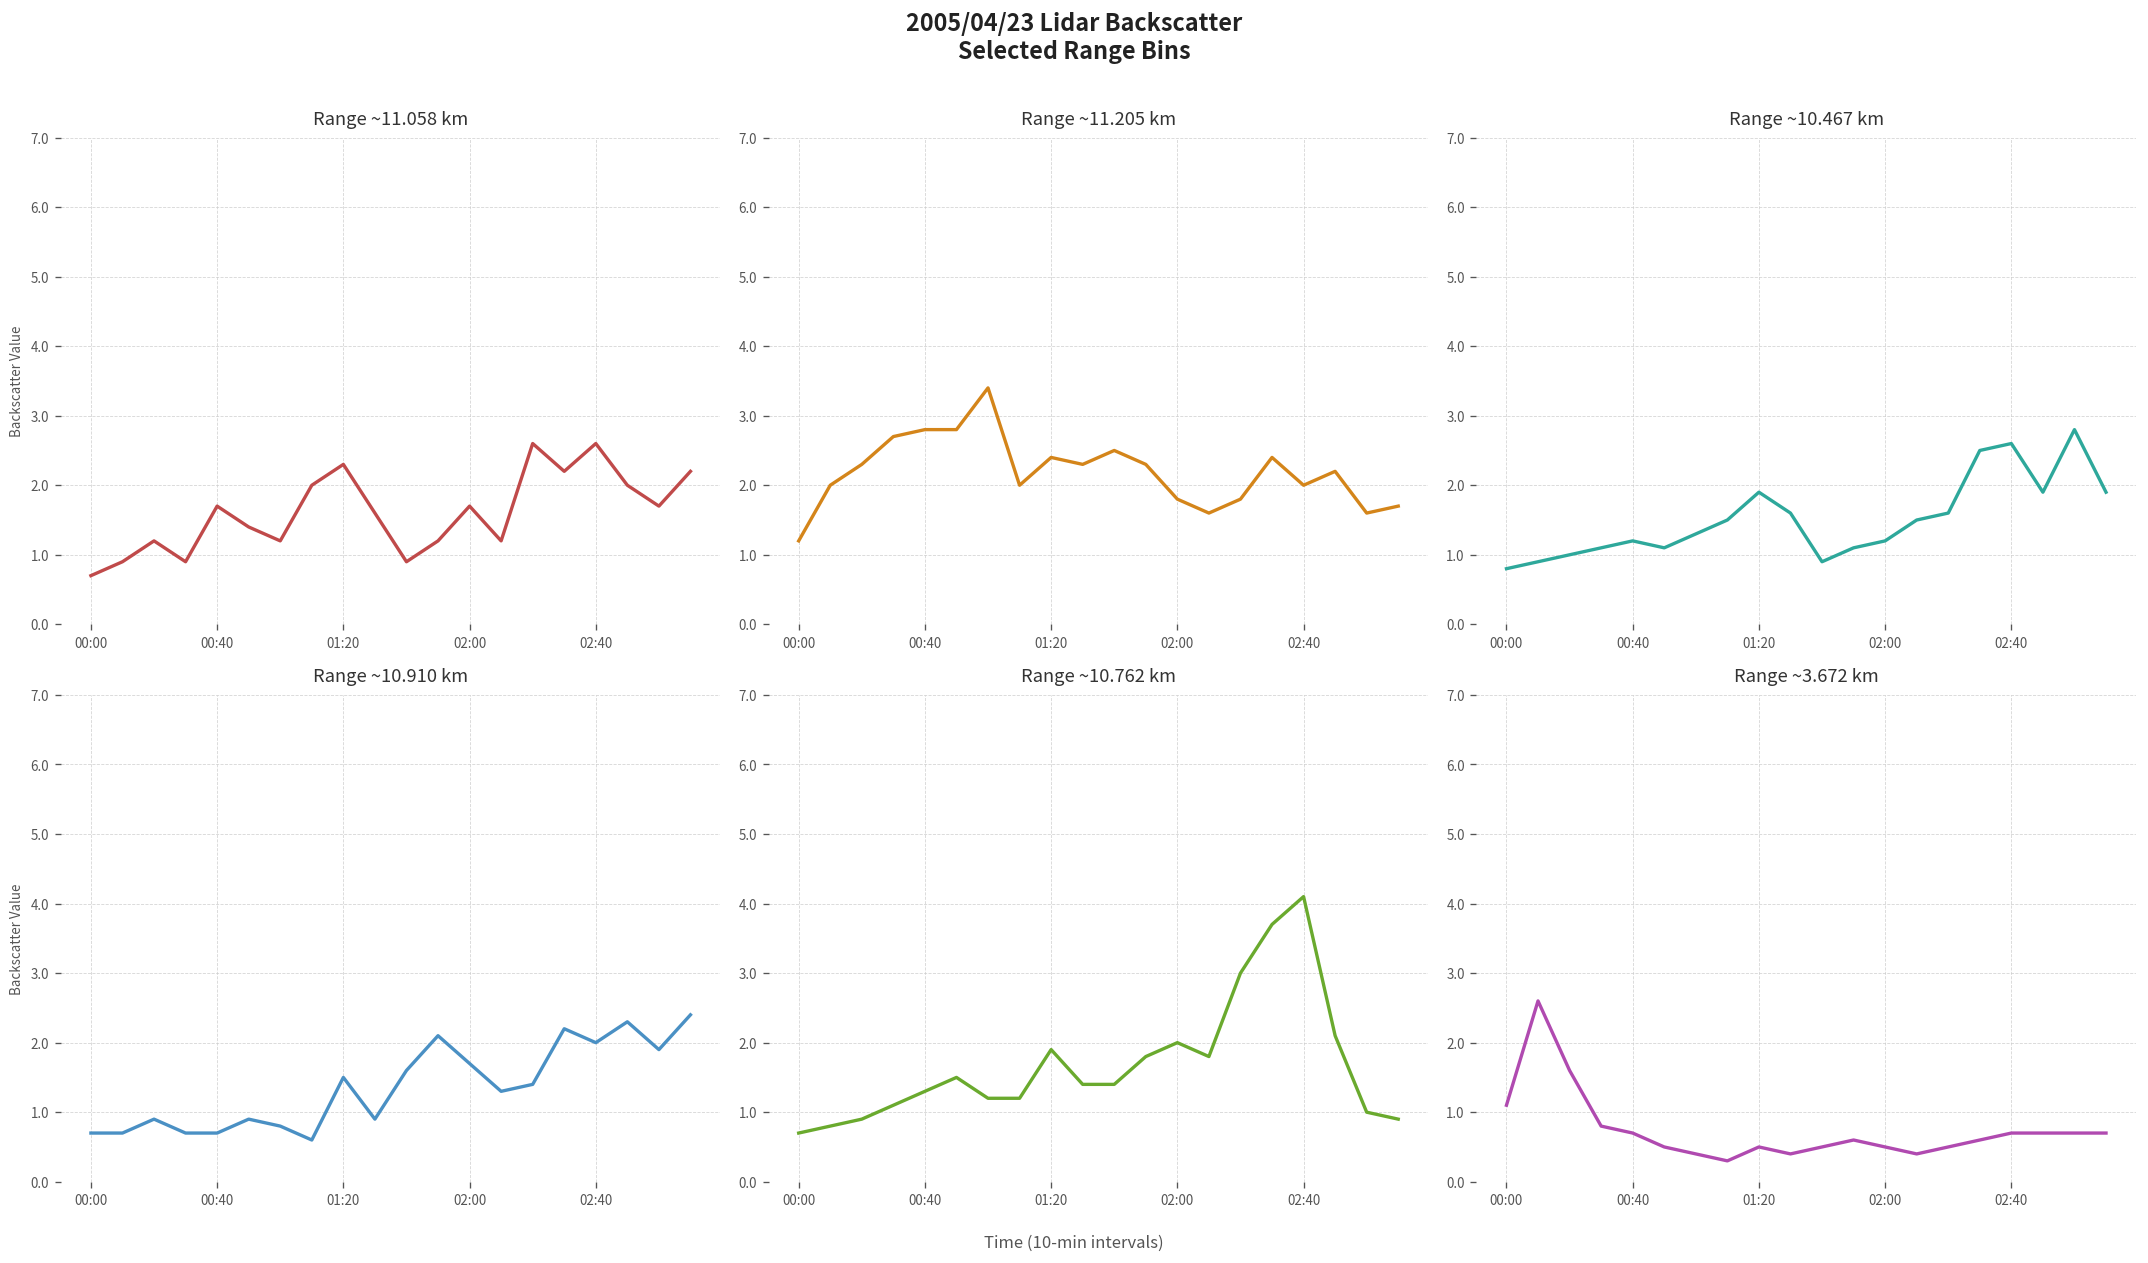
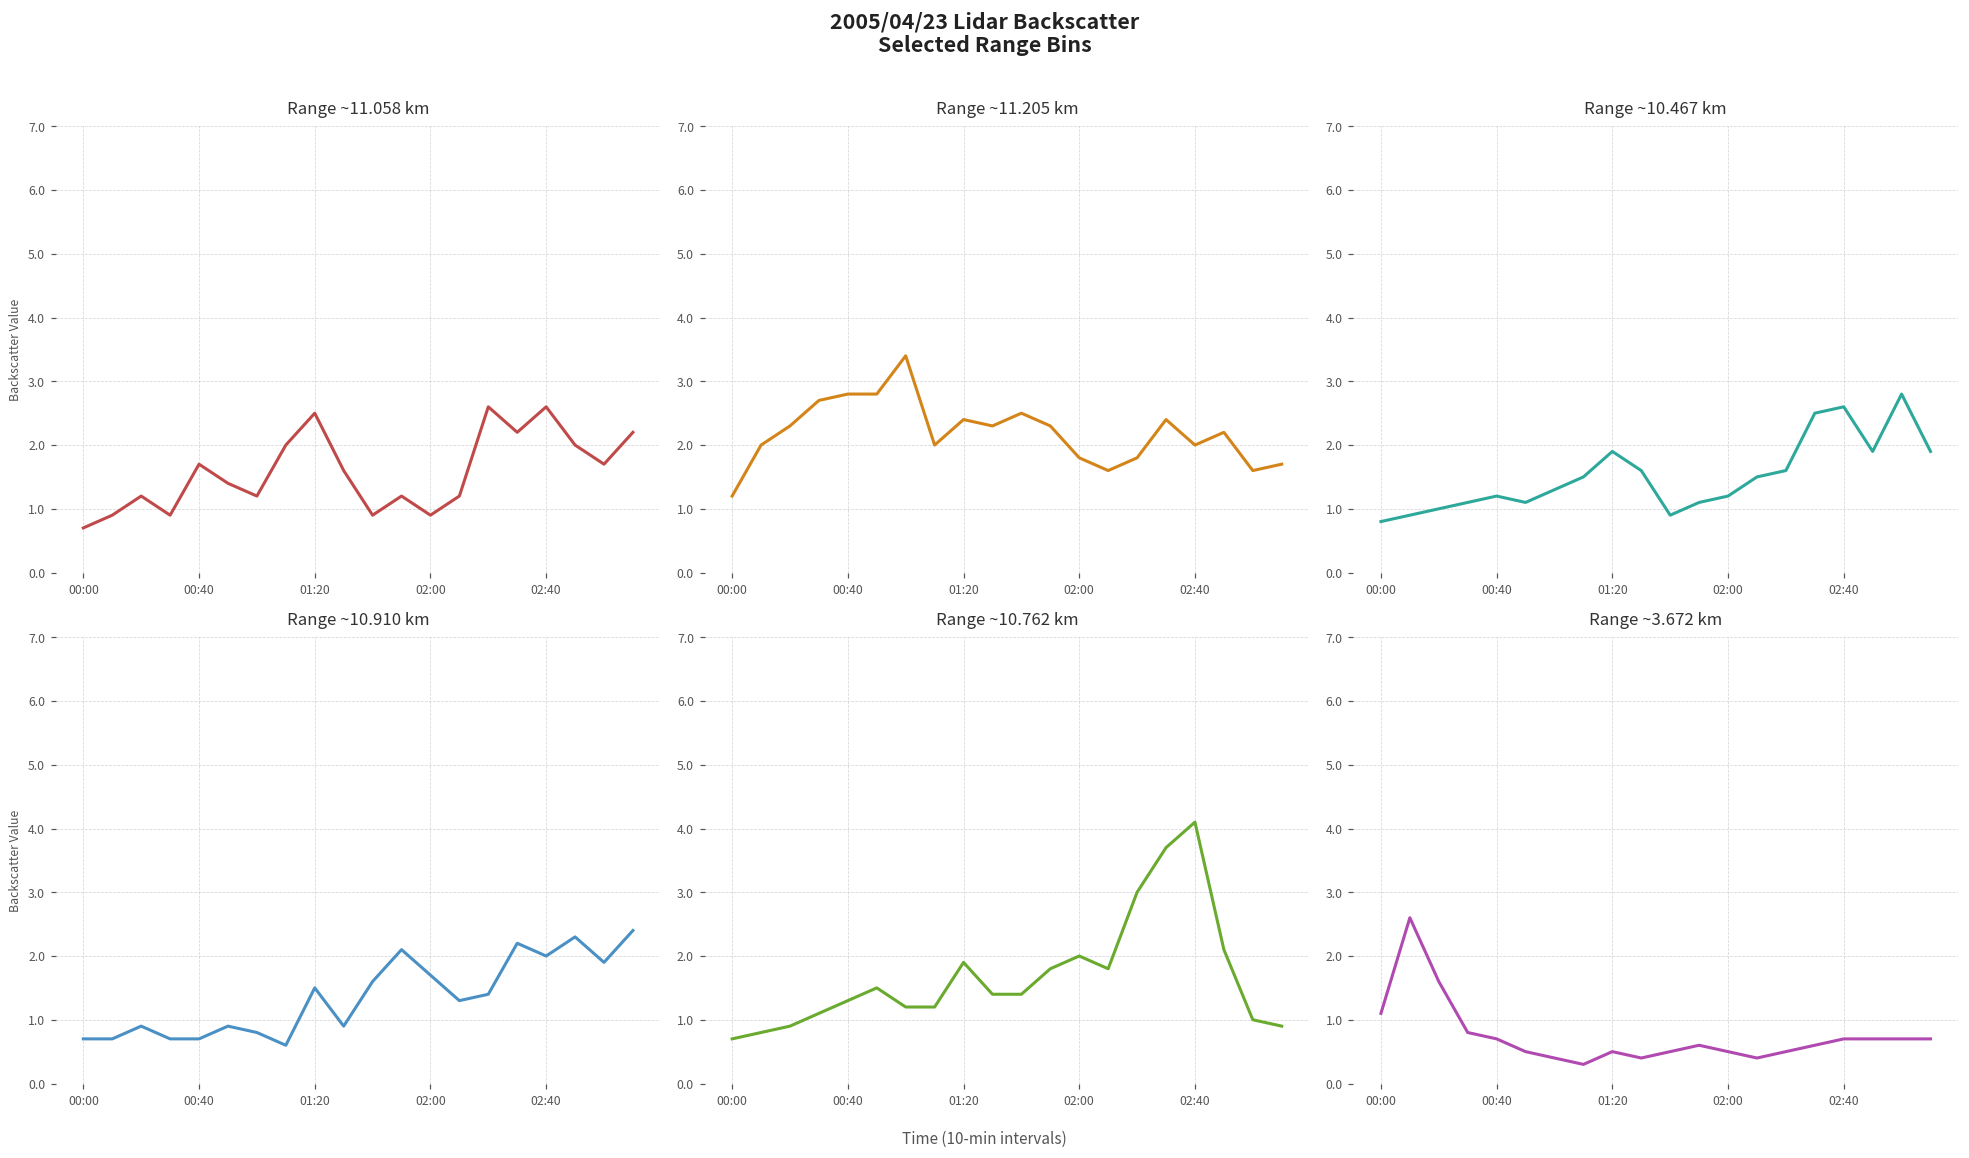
Range ~11.058 km, 01:20: 2.3 -> 2.5
Range ~11.058 km, 02:00: 1.7 -> 0.9
